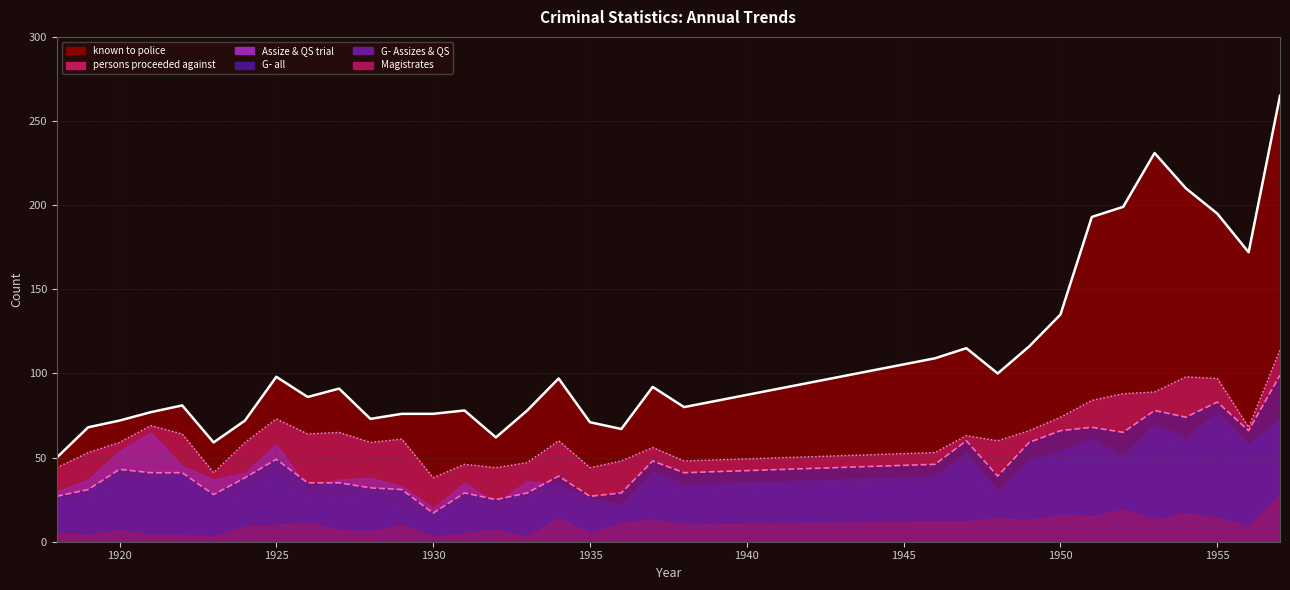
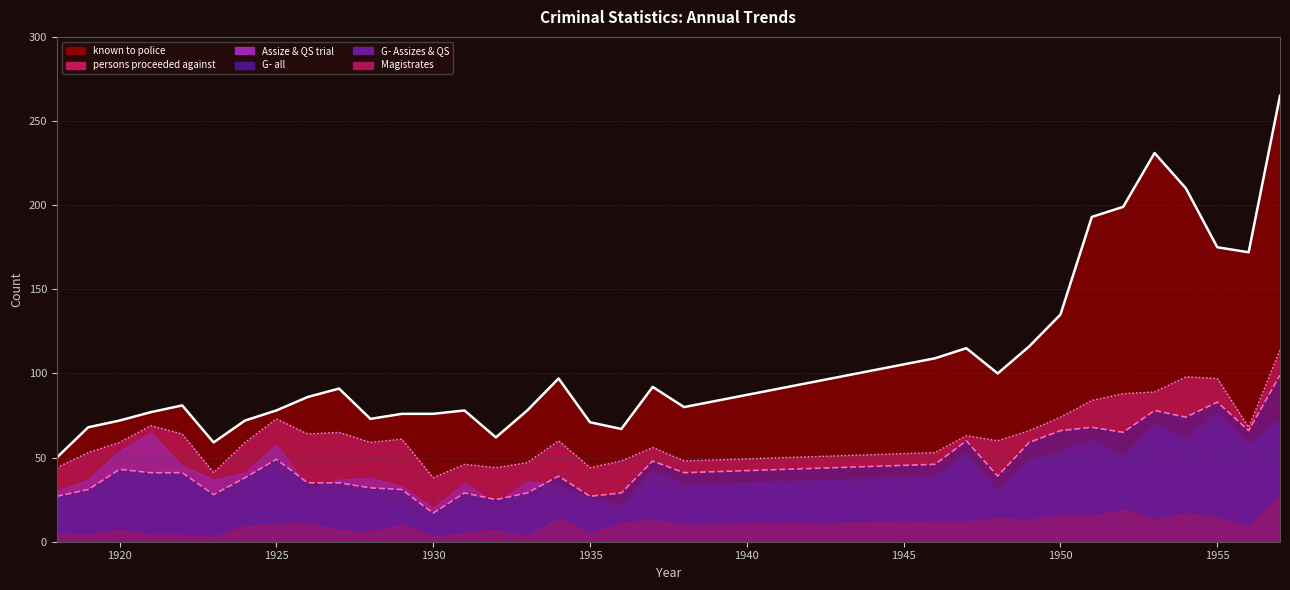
known to police, 1925: 98 -> 78
known to police, 1955: 195 -> 175
